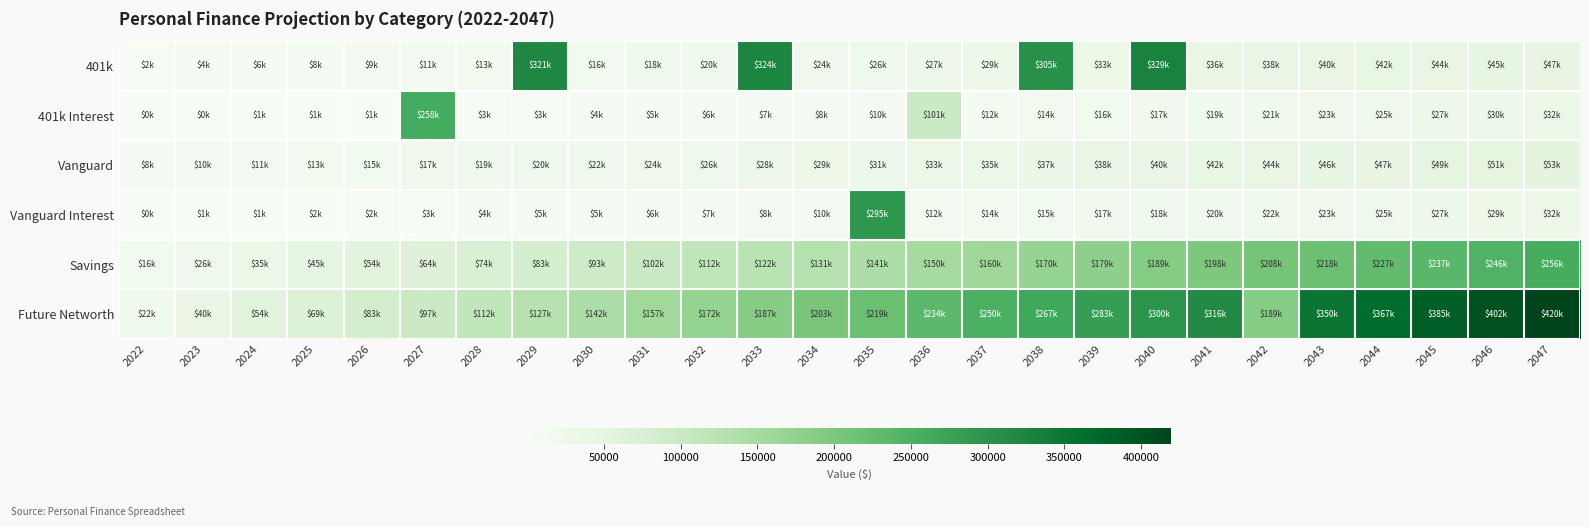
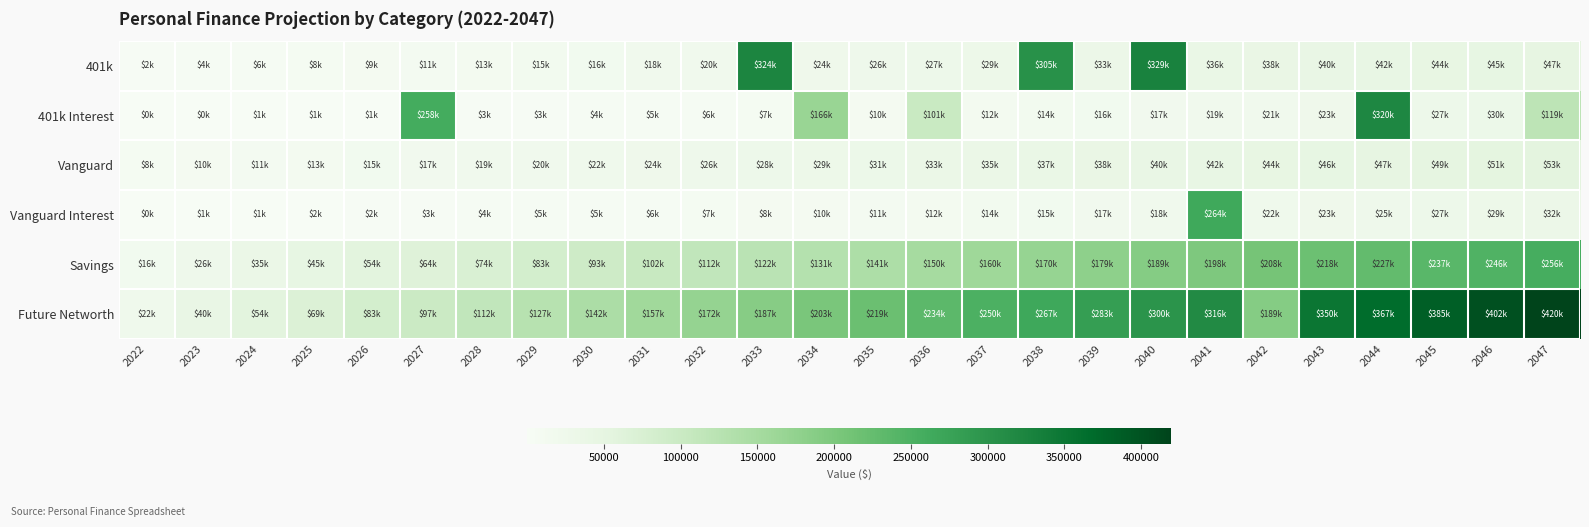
401k, 2029: $321k -> $15k
401k Interest, 2034: $8k -> $166k
401k Interest, 2044: $25k -> $320k
401k Interest, 2047: $32k -> $119k
Vanguard Interest, 2035: $295k -> $11k
Vanguard Interest, 2041: $20k -> $264k
